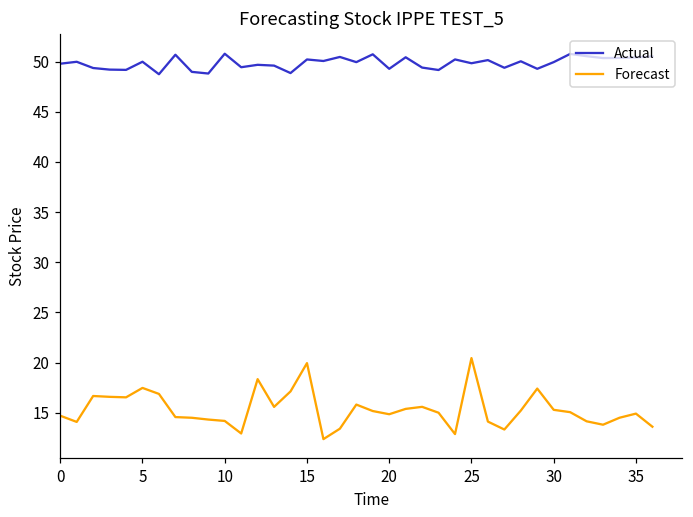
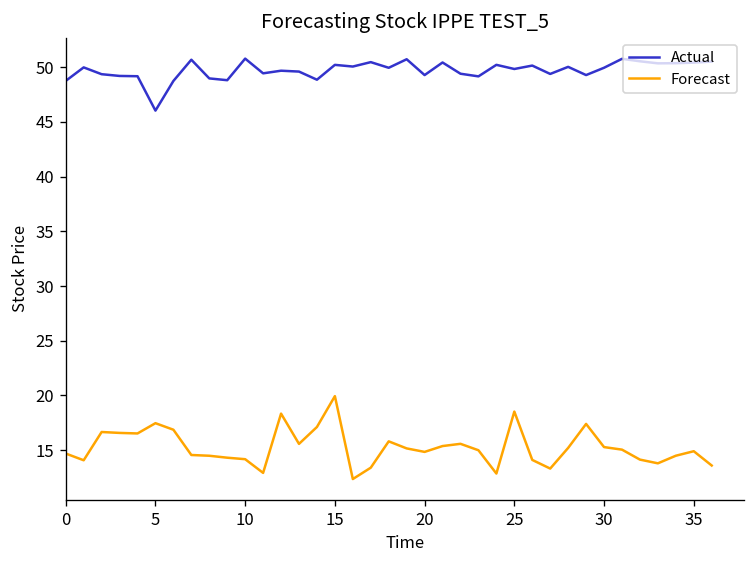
Actual, 0: 50 -> 49
Actual, 5: 50 -> 46
Forecast, 25: 20 -> 19
